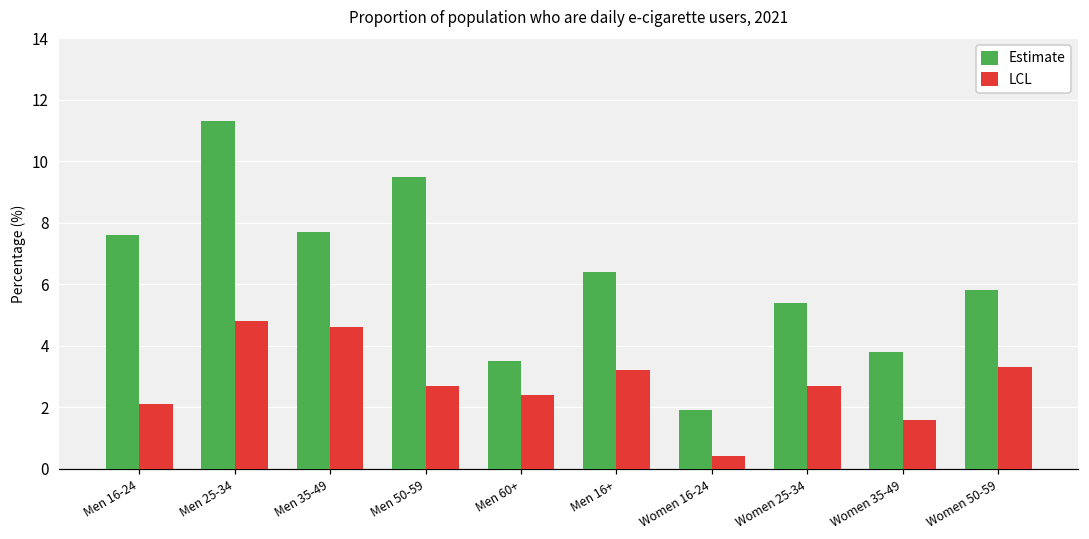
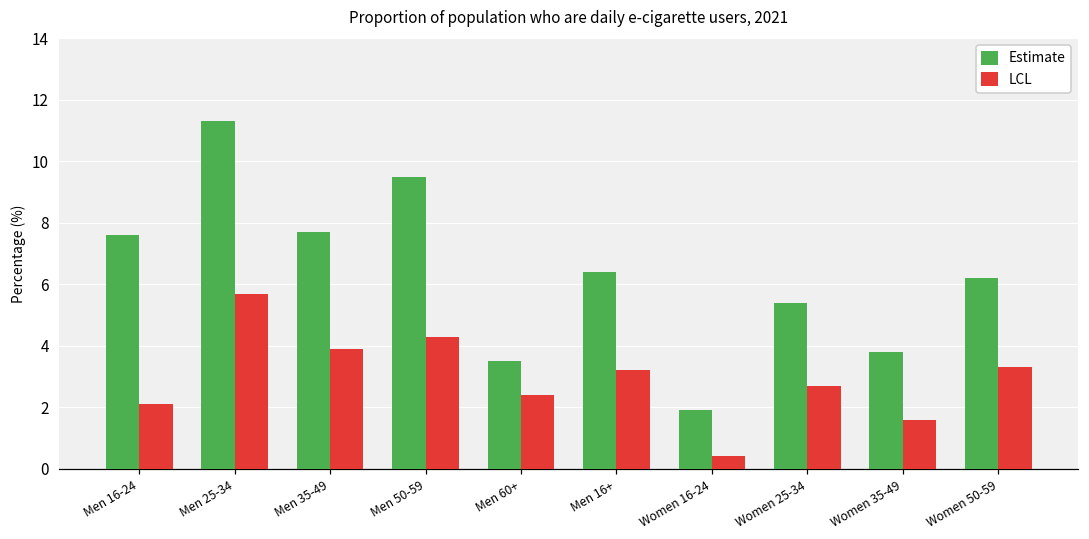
LCL, Men 25-34: 4.8 -> 5.7
LCL, Men 35-49: 4.6 -> 3.9
LCL, Men 50-59: 2.7 -> 4.3
Estimate, Women 50-59: 5.8 -> 6.2
